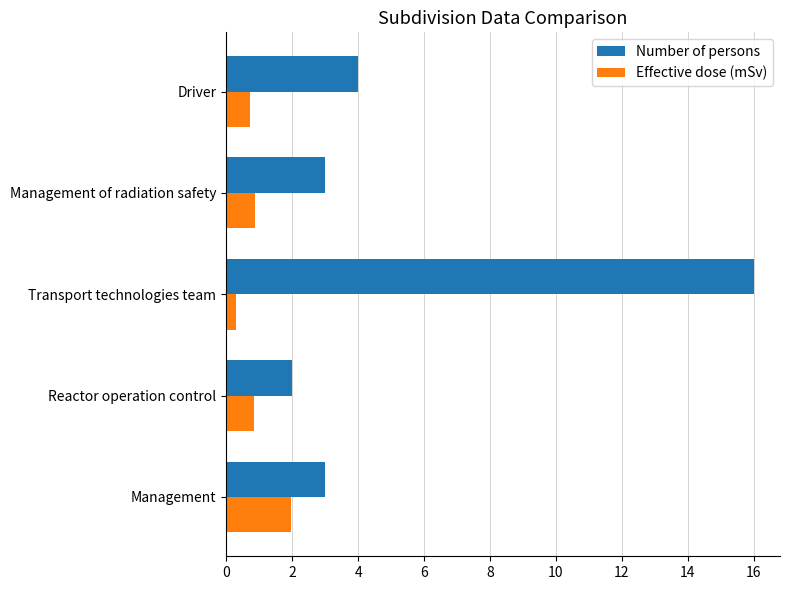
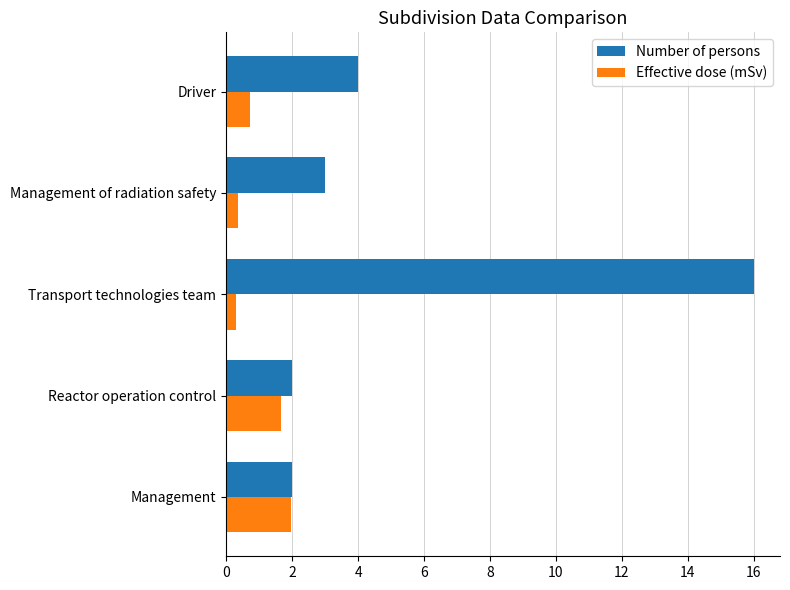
Effective dose (mSv), Management of radiation safety: 0.9 -> 0.4
Effective dose (mSv), Reactor operation control: 0.8 -> 1.7
Number of persons, Management: 3 -> 2
